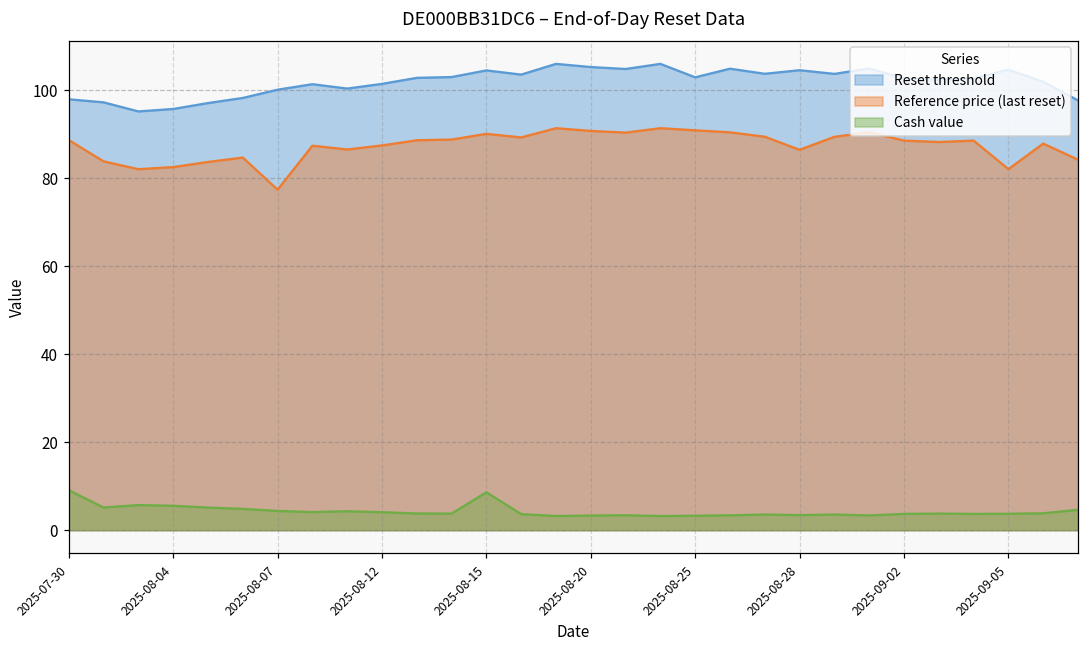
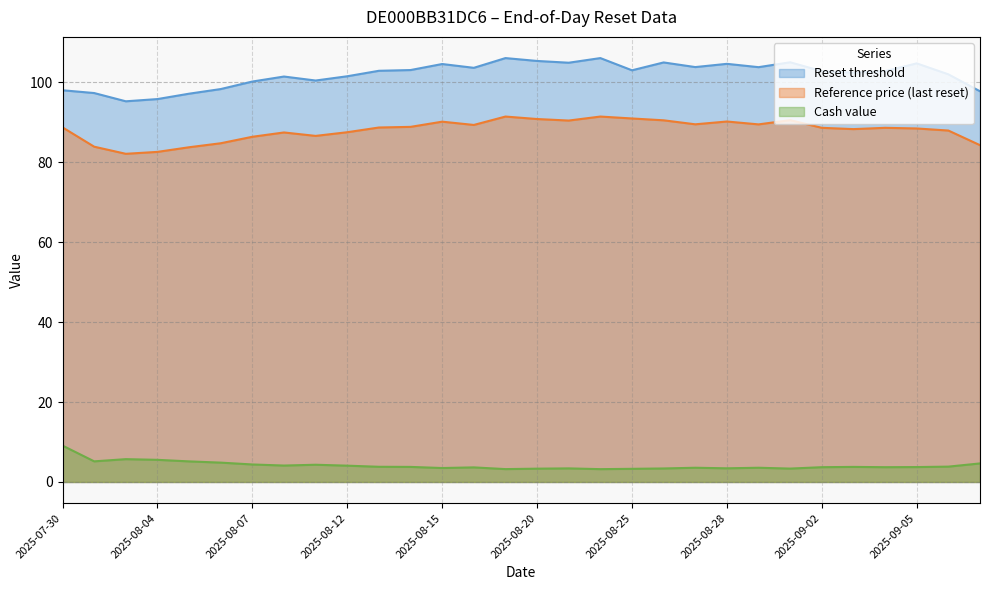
Reference price (last reset), 2025-08-07: 77 -> 86
Cash value, 2025-08-15: 9 -> 3
Reference price (last reset), 2025-08-28: 87 -> 90
Reference price (last reset), 2025-09-05: 82 -> 88
